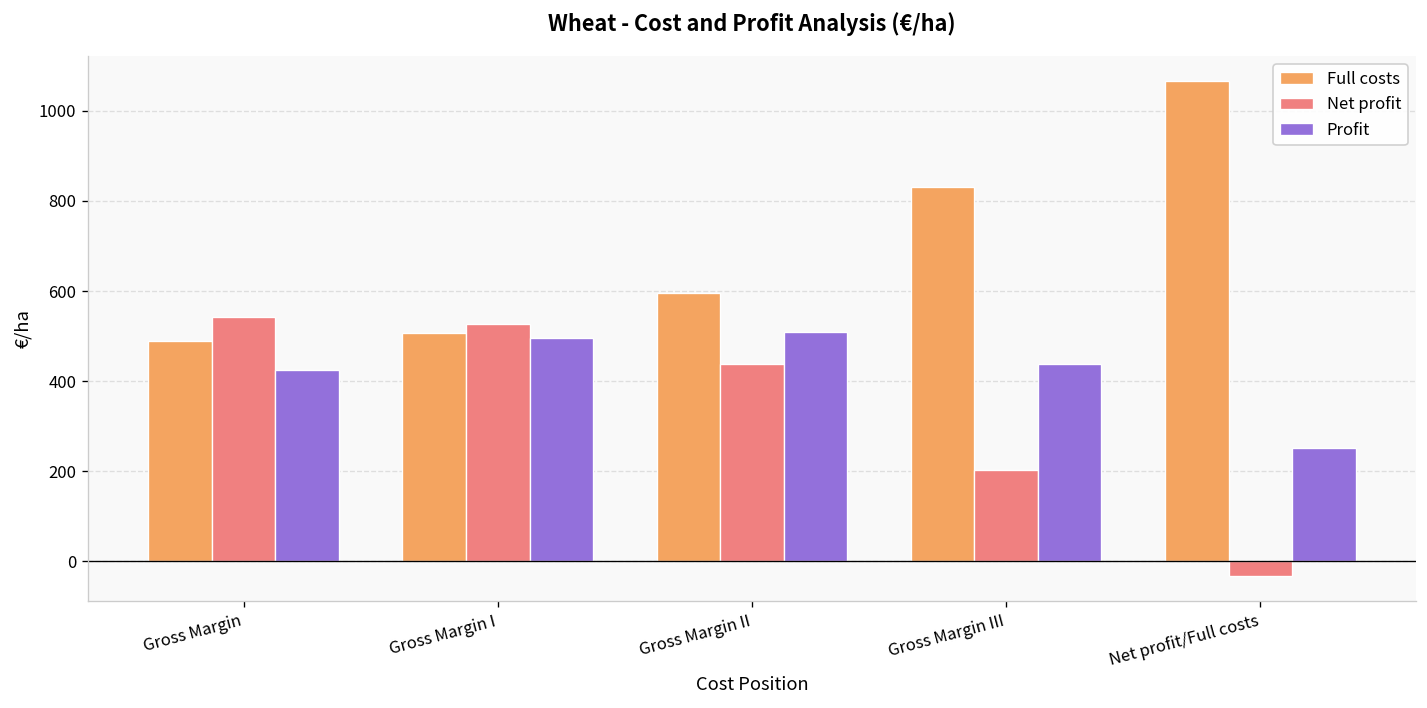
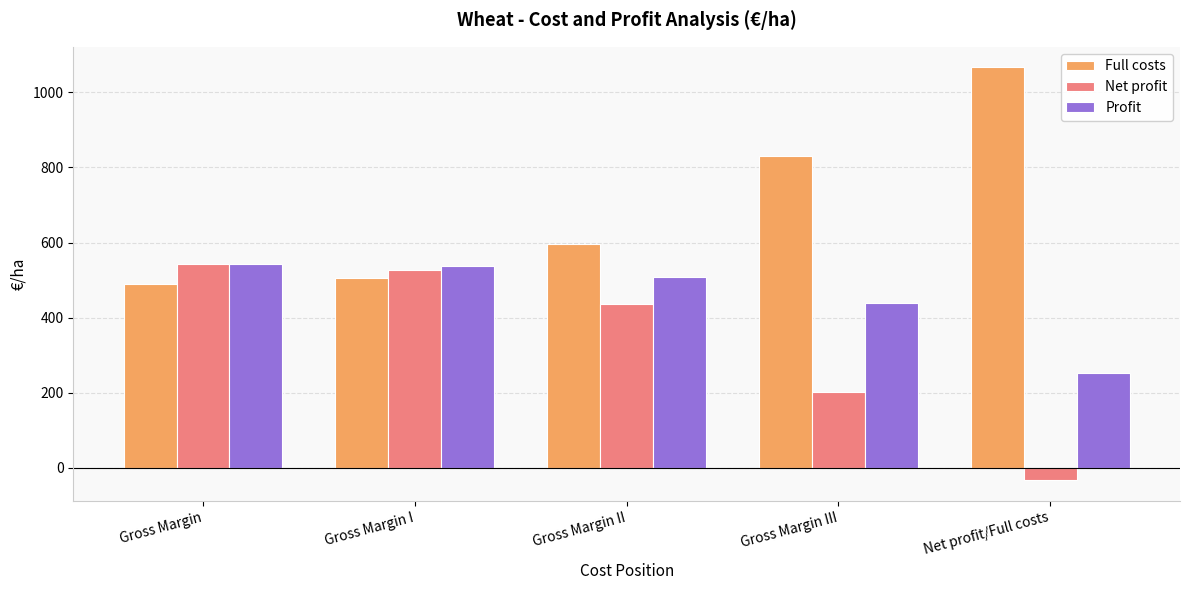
Profit, Gross Margin: 430 -> 540
Profit, Gross Margin I: 500 -> 540
